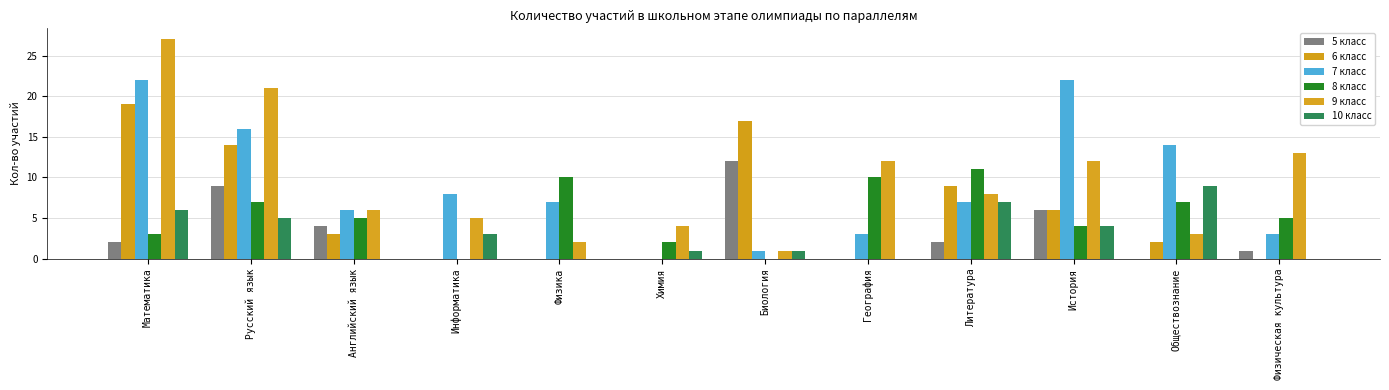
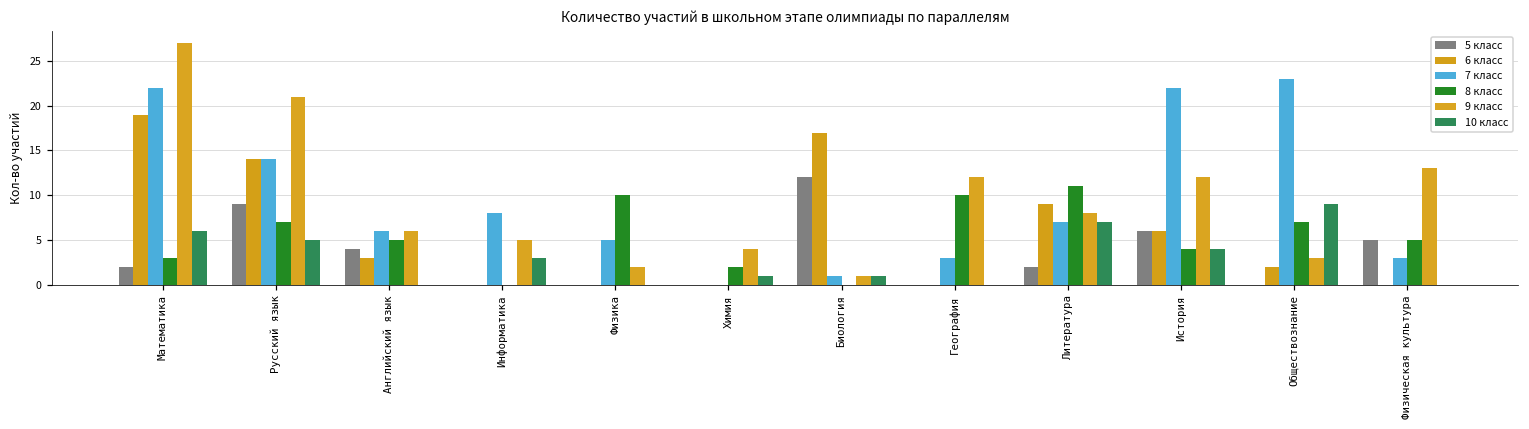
7 класс, Русский язык: 16 -> 14
7 класс, Физика: 7 -> 5
7 класс, Обществознание: 14 -> 23
5 класс, Физическая культура: 1 -> 5
